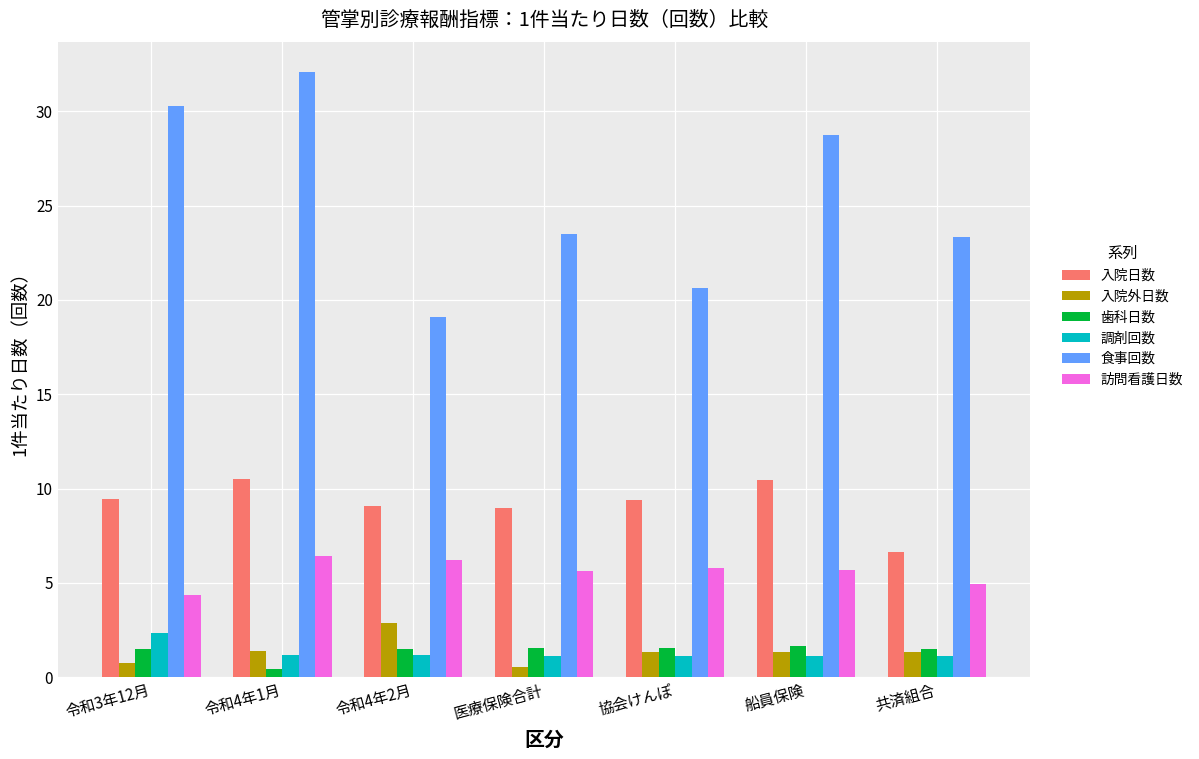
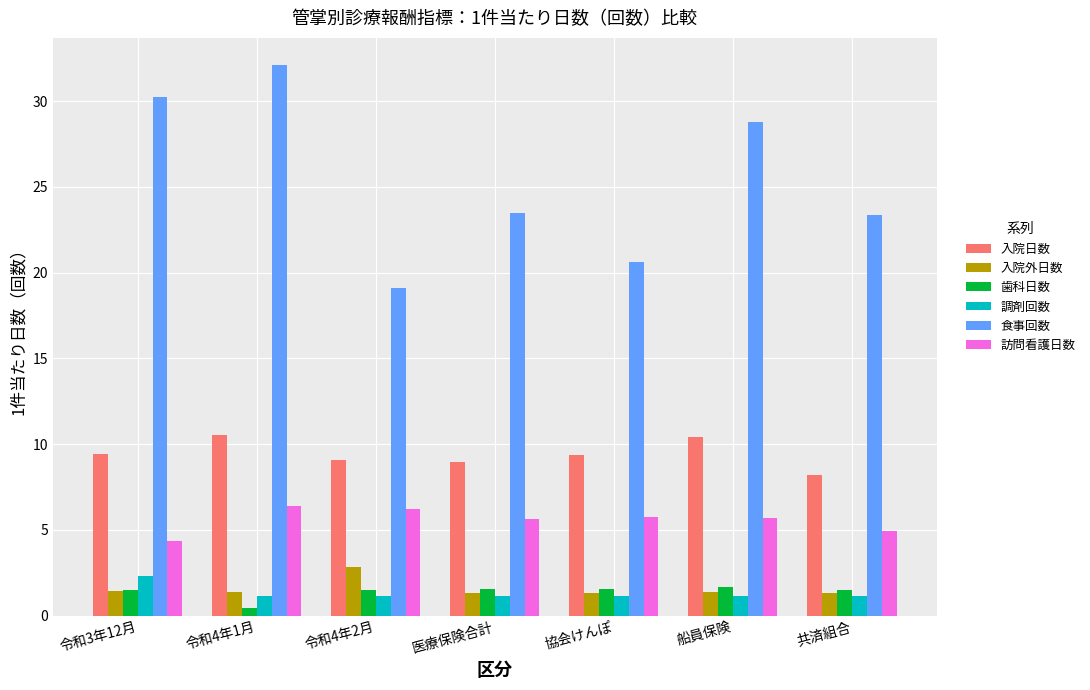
入院外日数, 令和3年12月: 0.7 -> 1.4
入院外日数, 医療保険合計: 0.6 -> 1.3
入院日数, 共済組合: 6.7 -> 8.2
